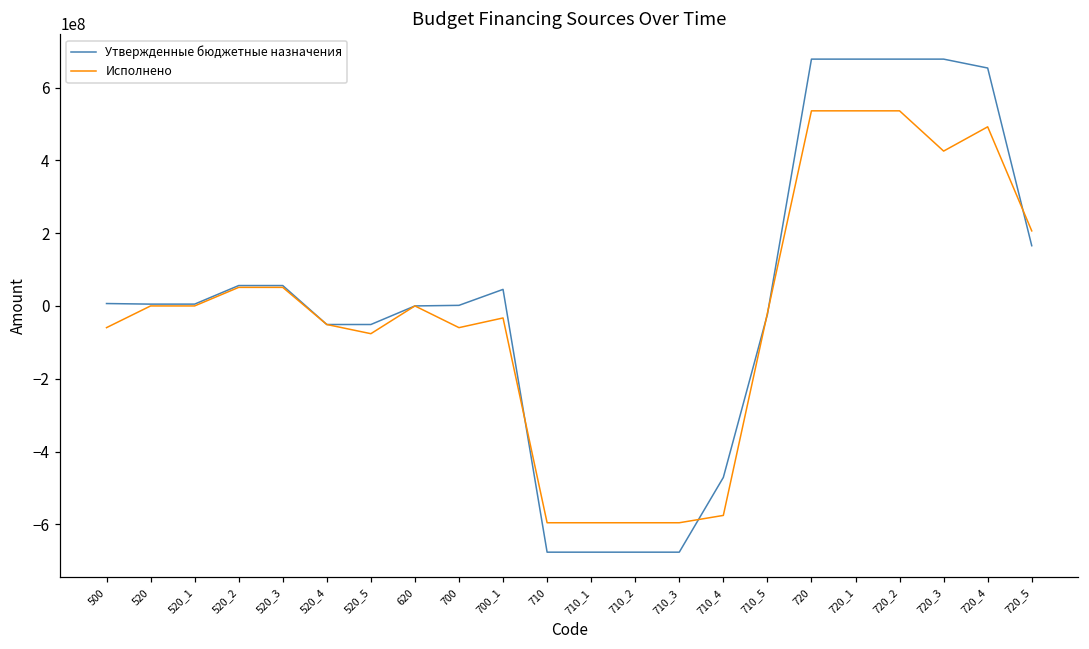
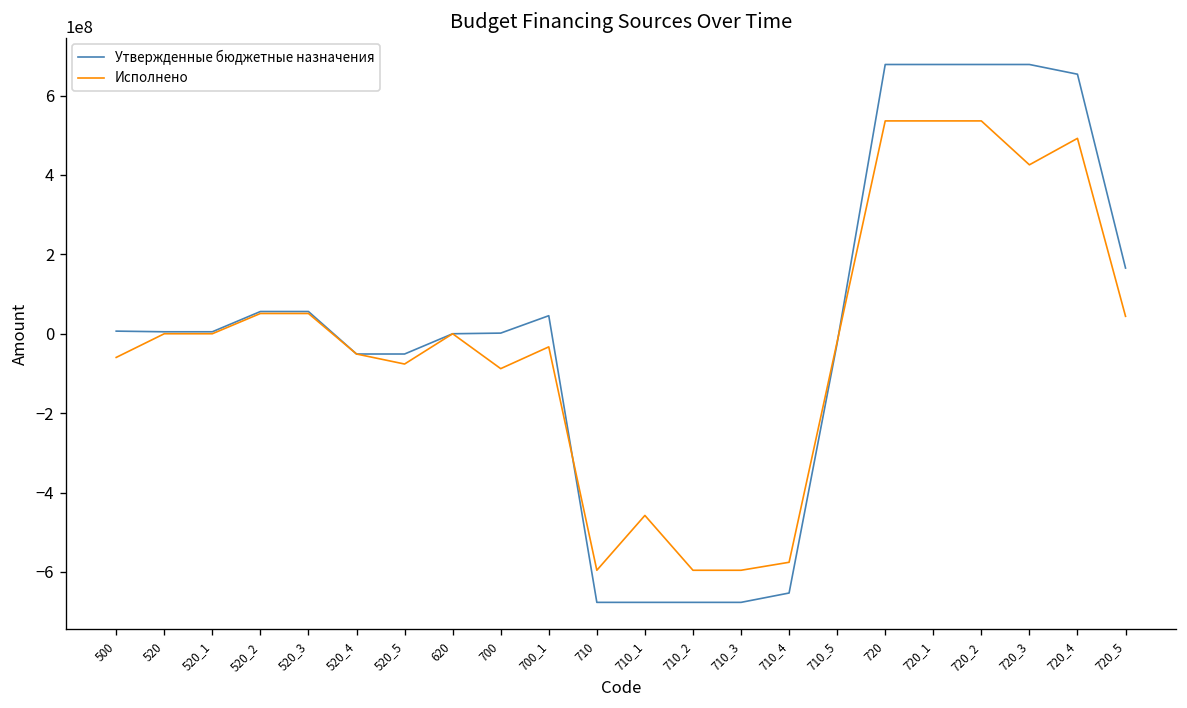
Исполнено, 700: -60000000 -> -90000000
Исполнено, 710_1: -600000000 -> -460000000
Утвержденные бюджетные назначения, 710_4: -470000000 -> -650000000
Исполнено, 720_5: 210000000 -> 40000000
